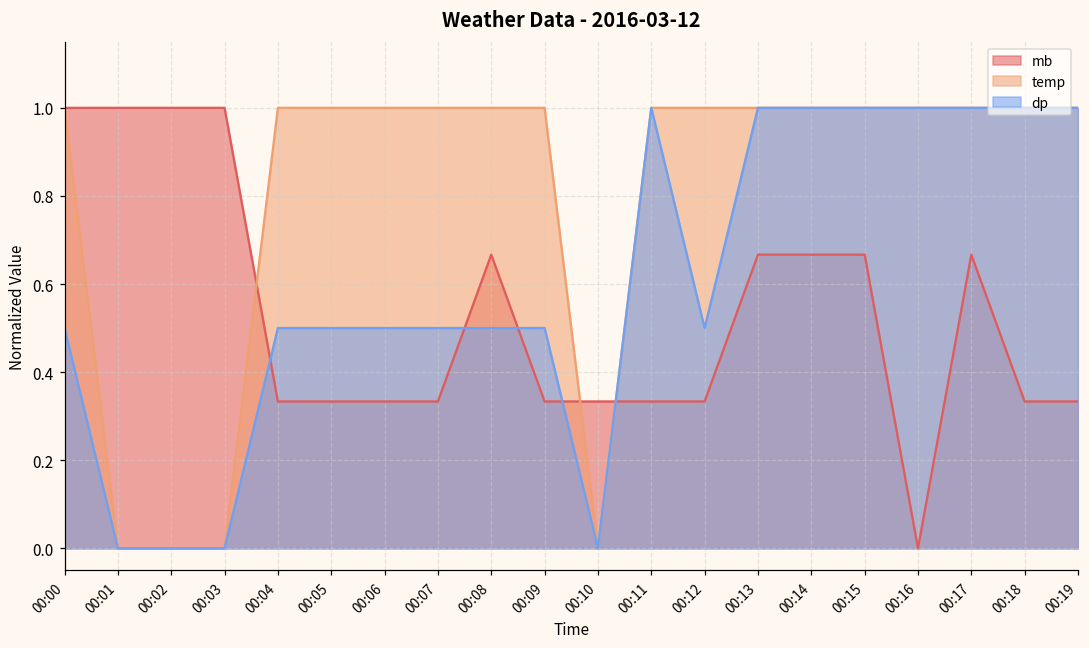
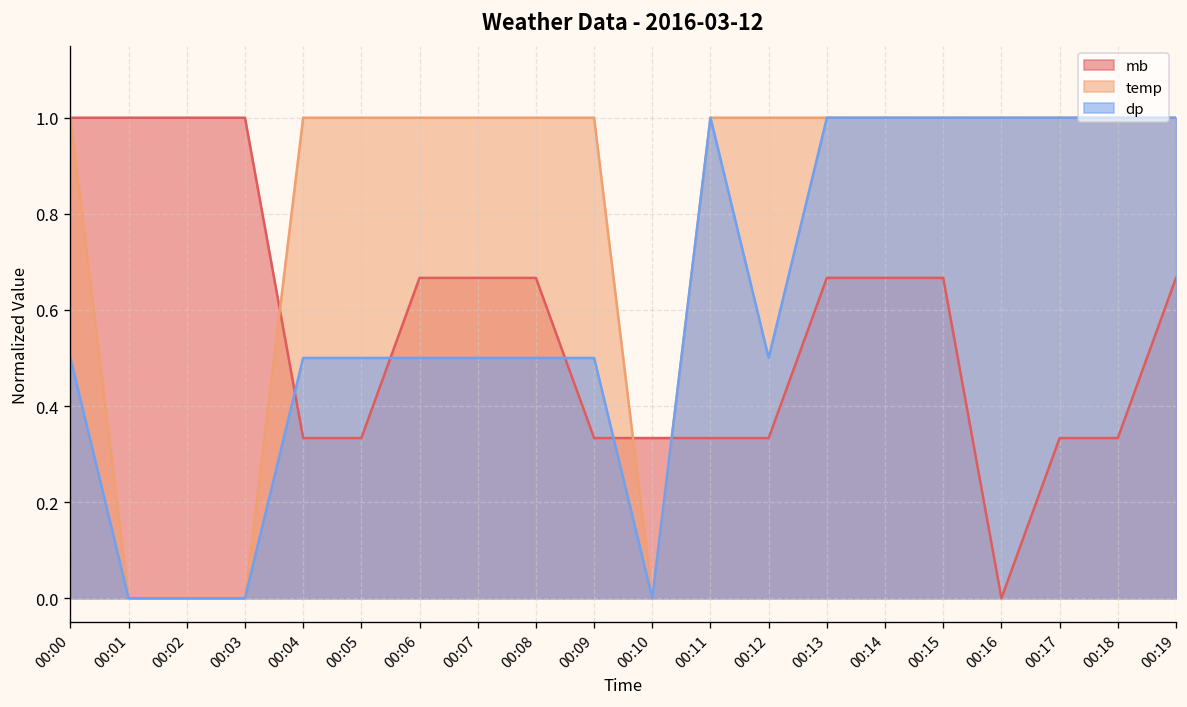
mb, 00:06: 0.33 -> 0.67
mb, 00:07: 0.33 -> 0.67
mb, 00:17: 0.67 -> 0.33
mb, 00:19: 0.33 -> 0.67
